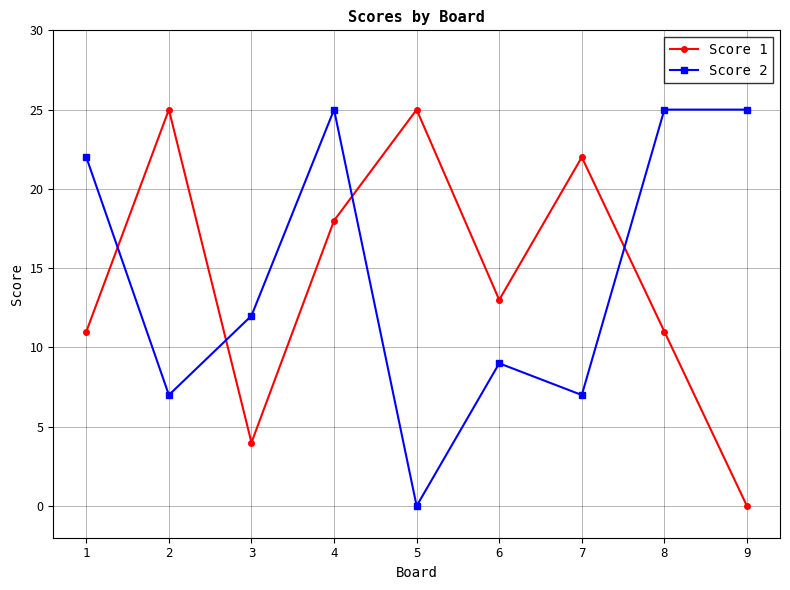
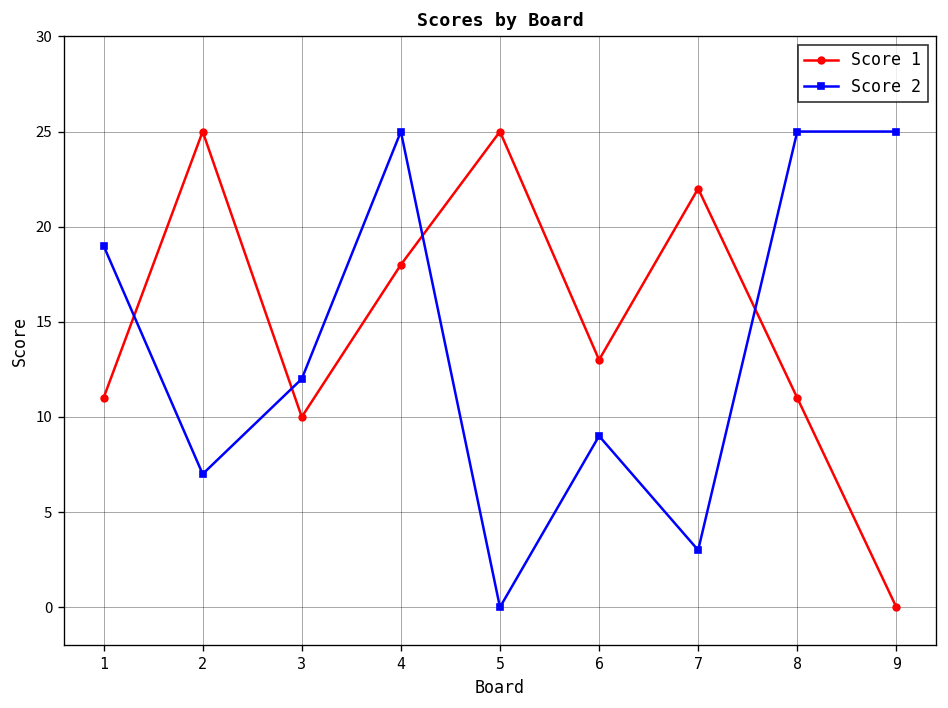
Score 2, 1: 22 -> 19
Score 1, 3: 4 -> 10
Score 2, 7: 7 -> 3
